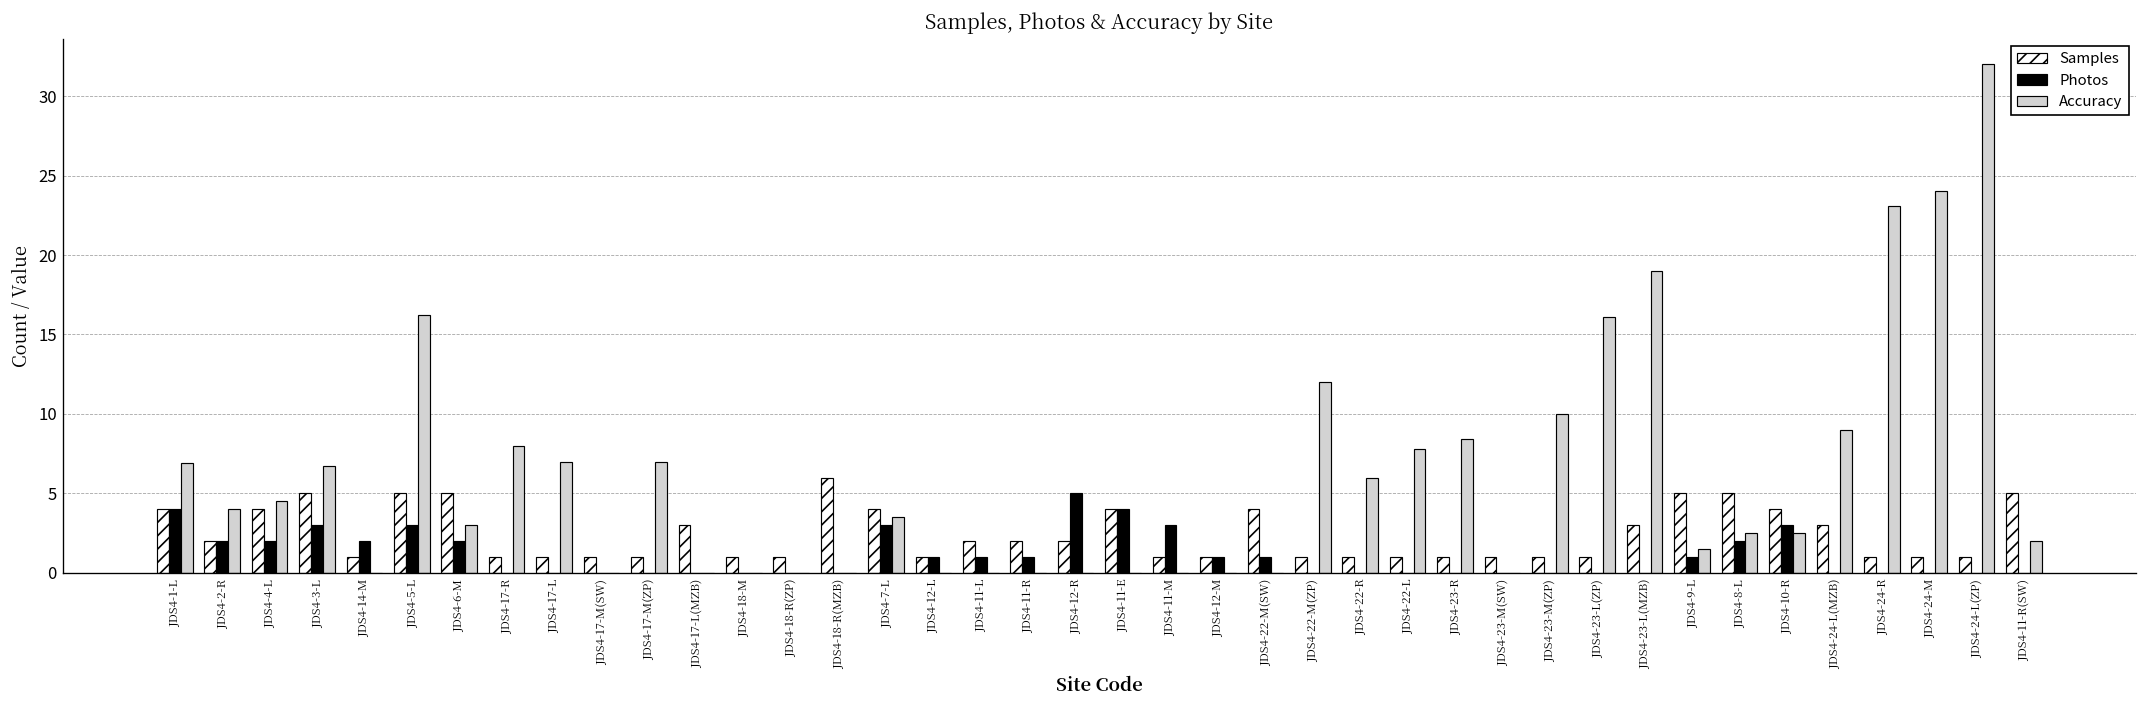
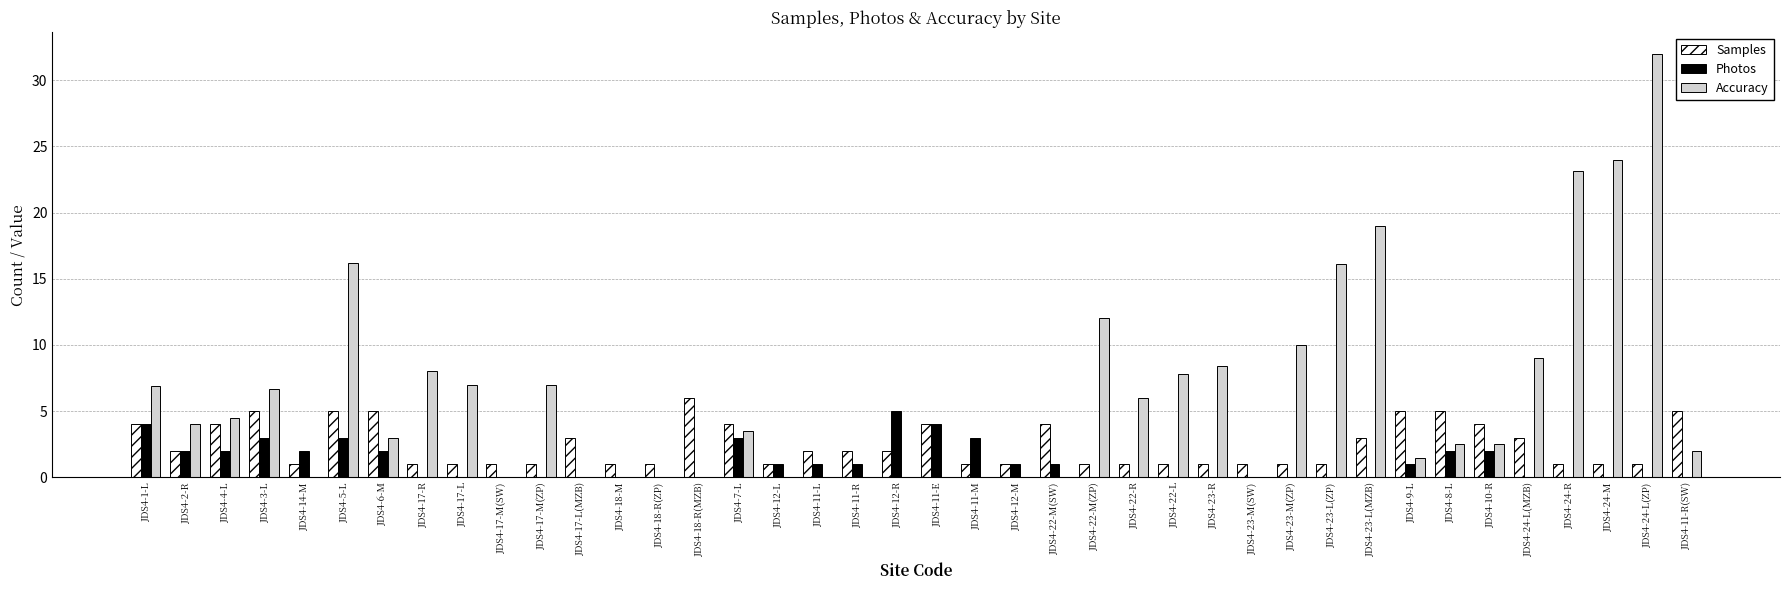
Photos, JDS4-10-R: 3 -> 2
